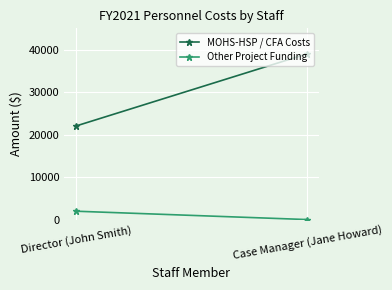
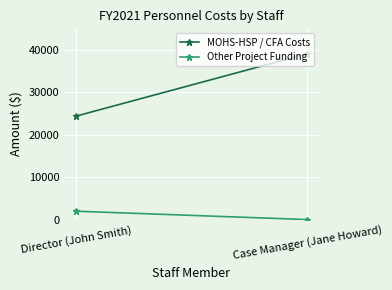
MOHS-HSP / CFA Costs, Director (John Smith): 22000 -> 24000
